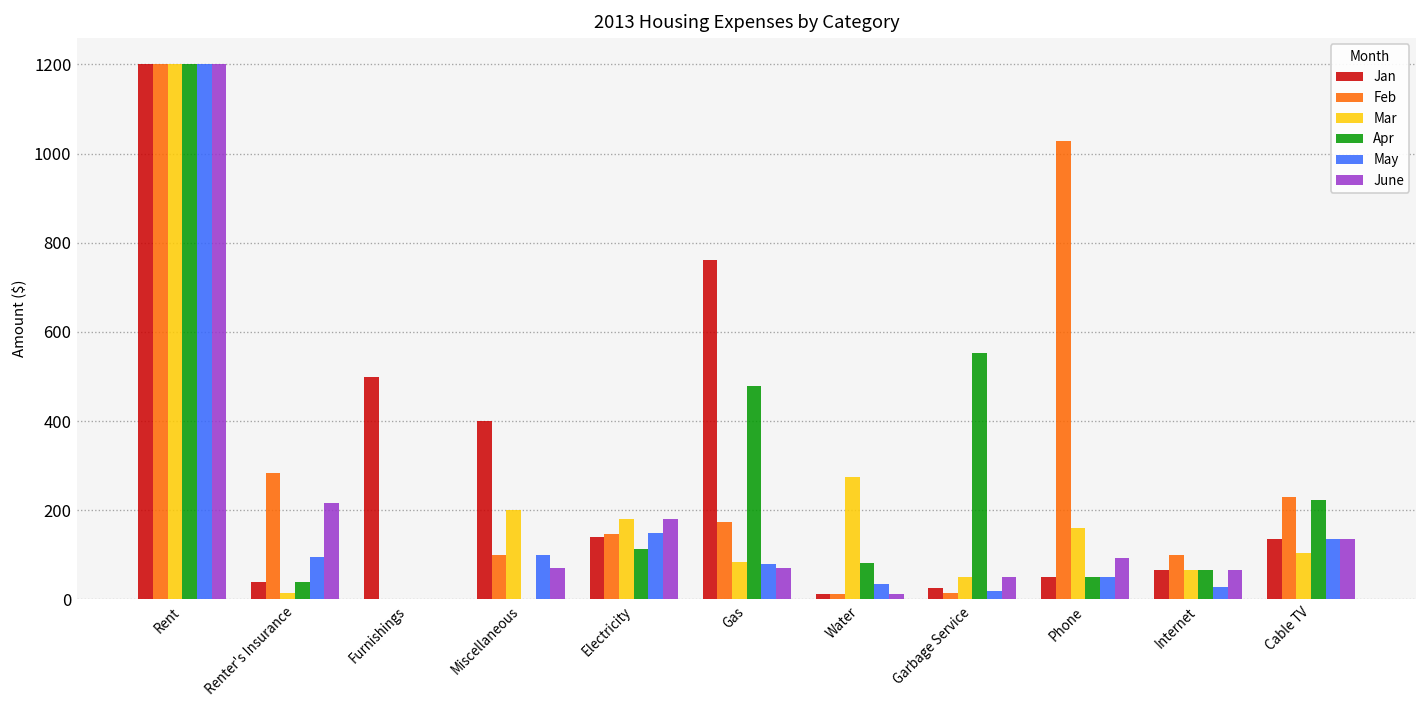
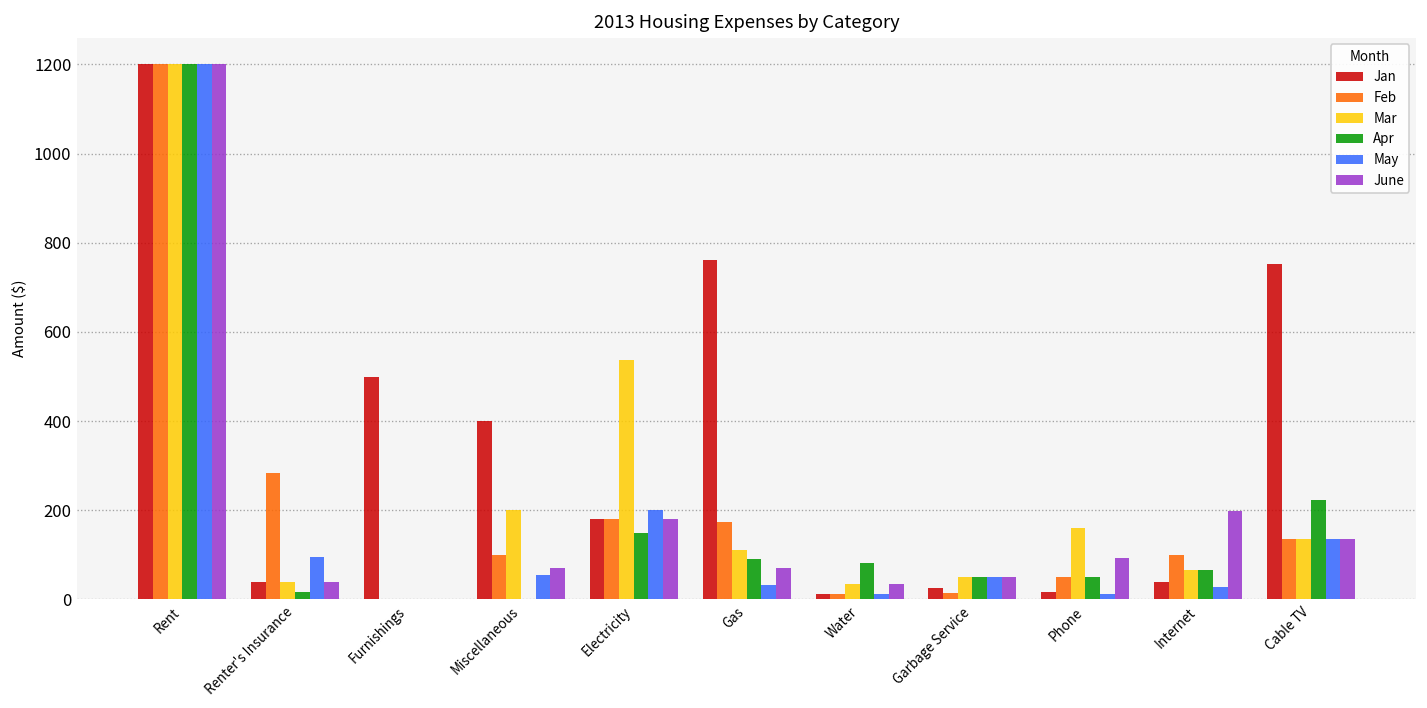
Mar, Renter's Insurance: 20 -> 40
Apr, Renter's Insurance: 40 -> 20
June, Renter's Insurance: 220 -> 40
May, Miscellaneous: 100 -> 60
Jan, Electricity: 140 -> 180
Feb, Electricity: 150 -> 180
Mar, Electricity: 180 -> 540
Apr, Electricity: 110 -> 150
May, Electricity: 150 -> 200
Mar, Gas: 80 -> 110
Apr, Gas: 480 -> 90
May, Gas: 80 -> 30
Mar, Water: 270 -> 40
May, Water: 40 -> 10
June, Water: 10 -> 40
Apr, Garbage Service: 550 -> 50
May, Garbage Service: 20 -> 50
Jan, Phone: 50 -> 20
Feb, Phone: 1030 -> 50
May, Phone: 50 -> 10
Jan, Internet: 70 -> 40
June, Internet: 70 -> 200
Jan, Cable TV: 140 -> 750
Feb, Cable TV: 230 -> 140
Mar, Cable TV: 100 -> 140
